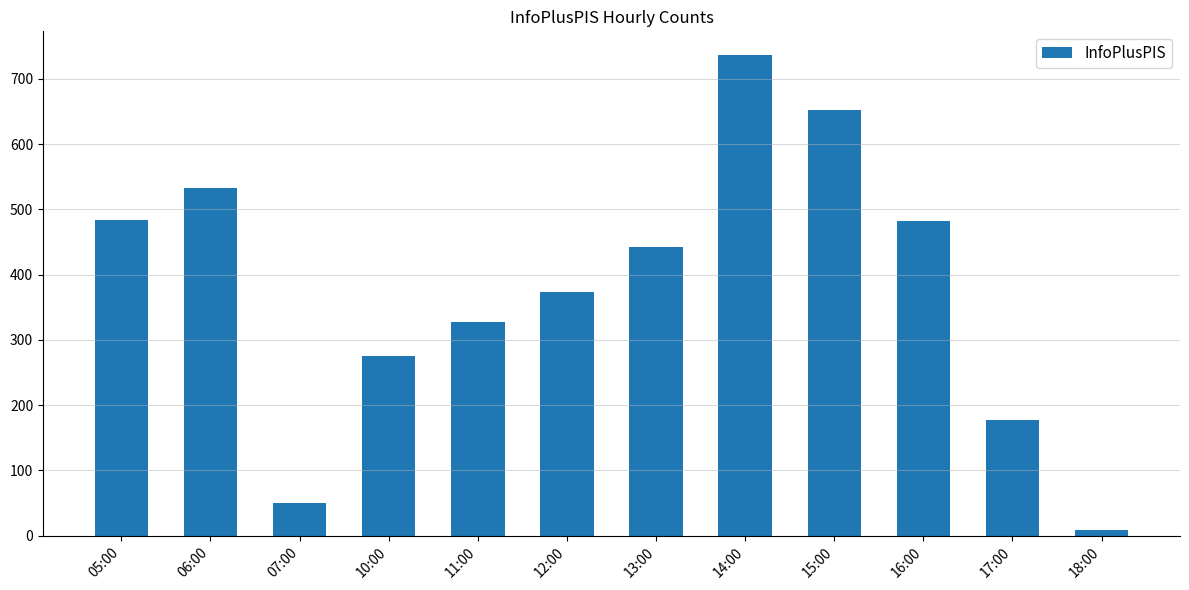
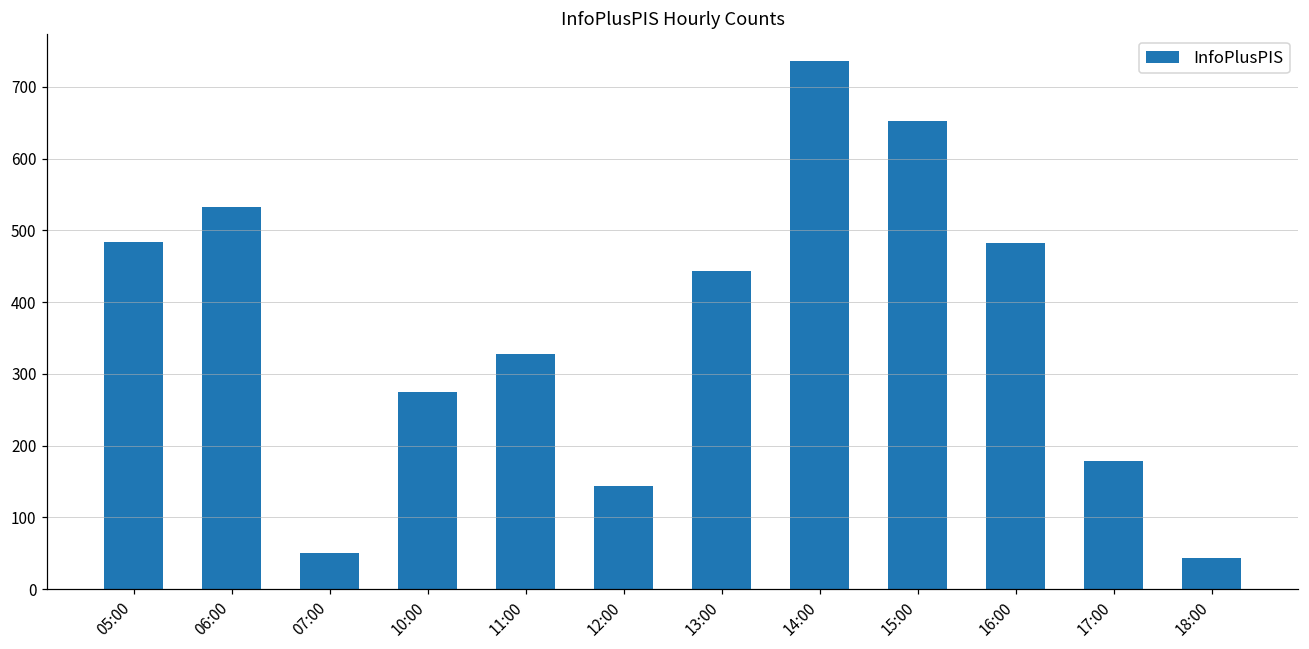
12:00: 370 -> 140
18:00: 10 -> 40
